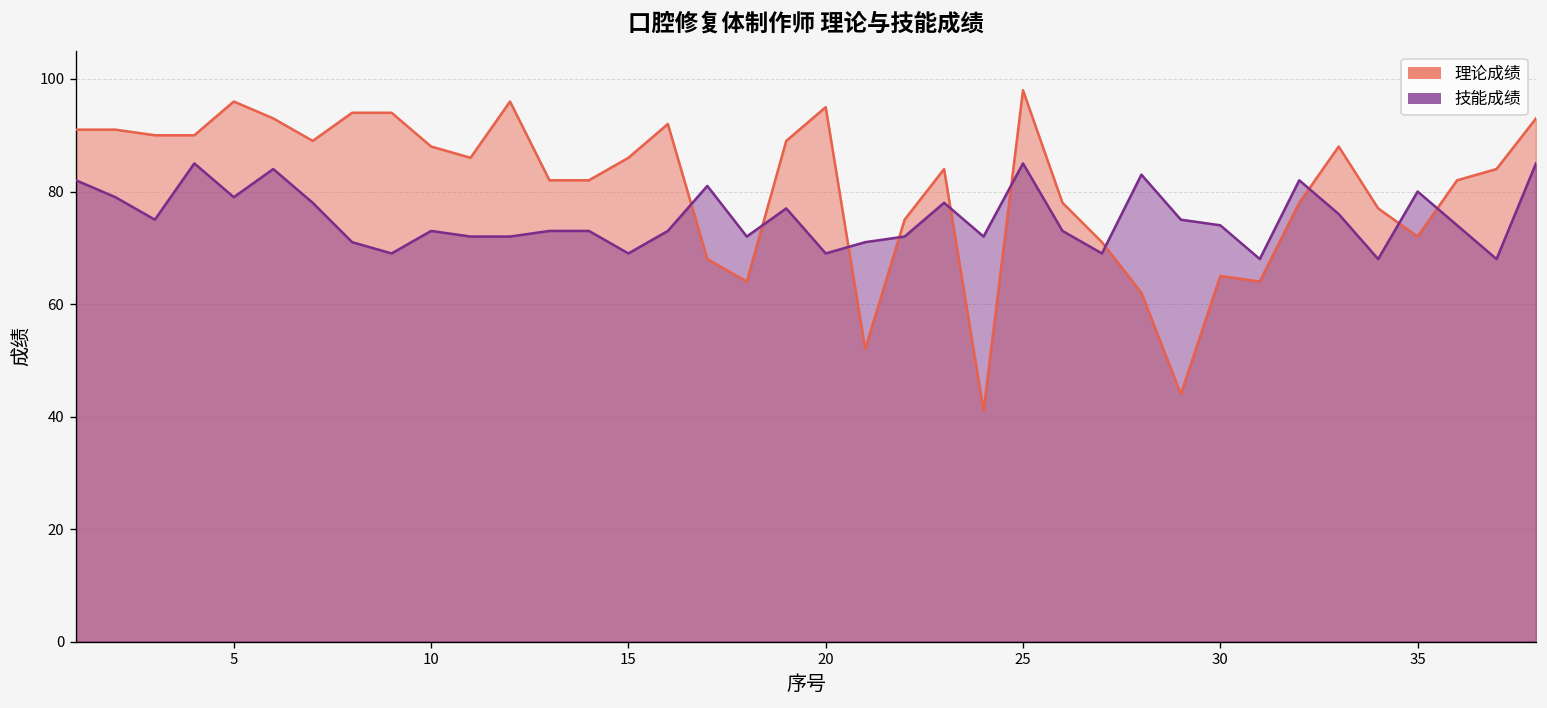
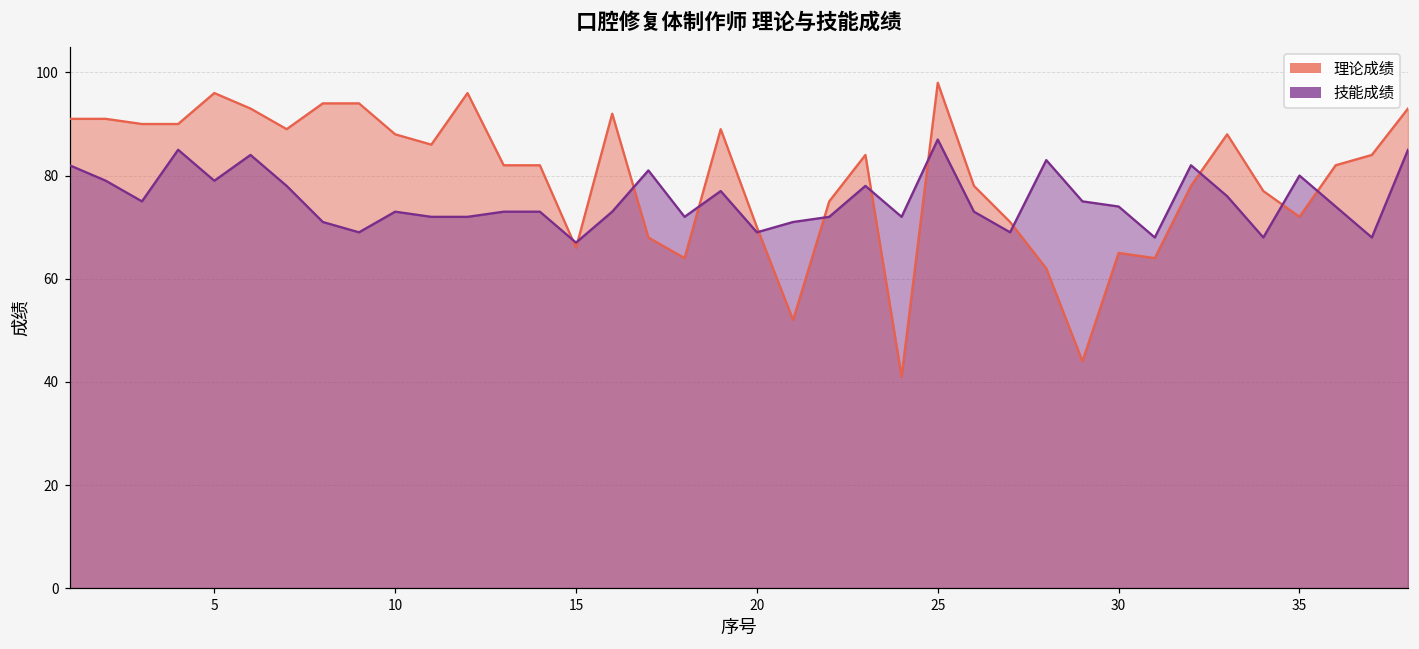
理论成绩, 15: 86 -> 66
技能成绩, 15: 69 -> 67
理论成绩, 20: 95 -> 70
技能成绩, 25: 85 -> 87
